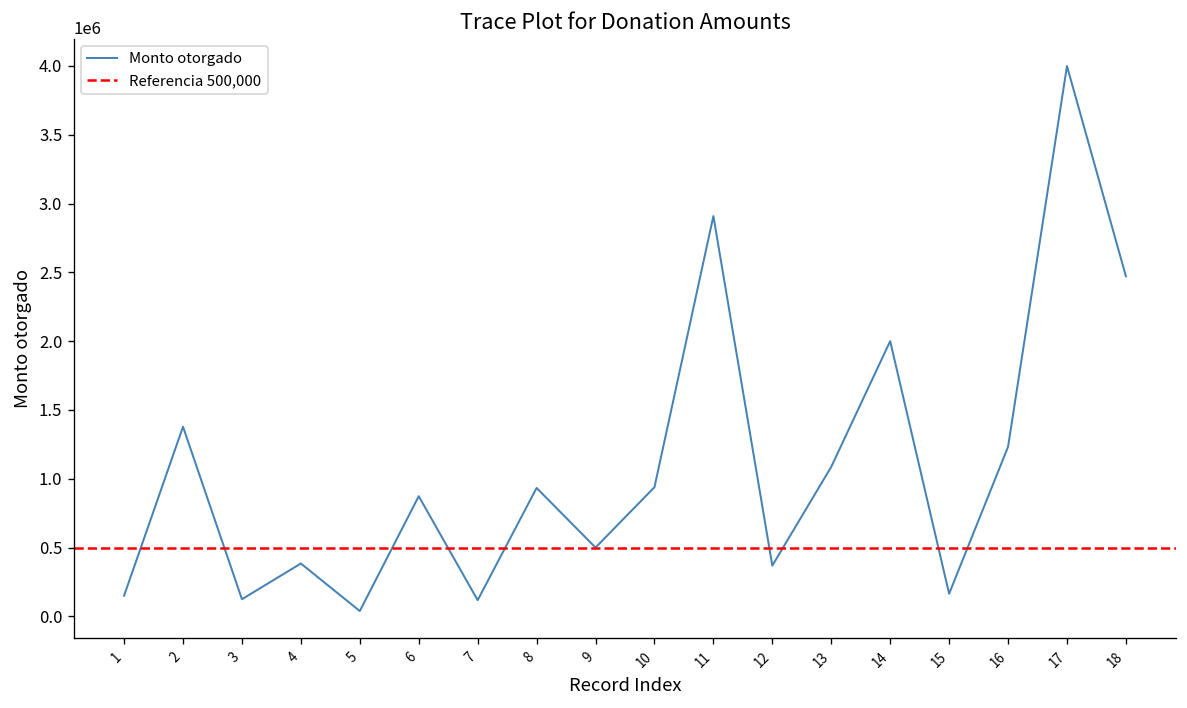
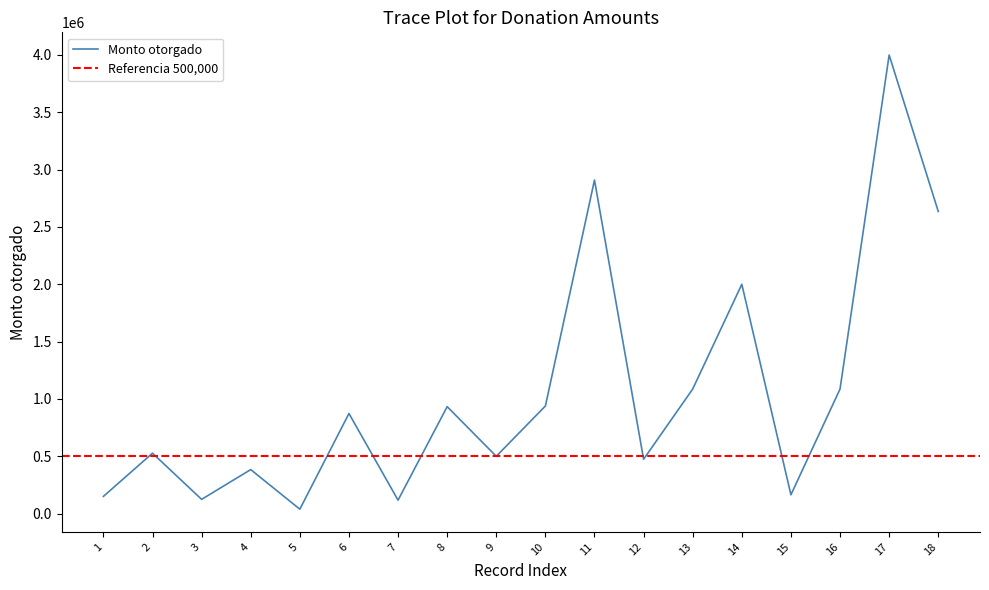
2: 1380000 -> 530000
12: 370000 -> 470000
16: 1230000 -> 1090000
18: 2470000 -> 2640000
